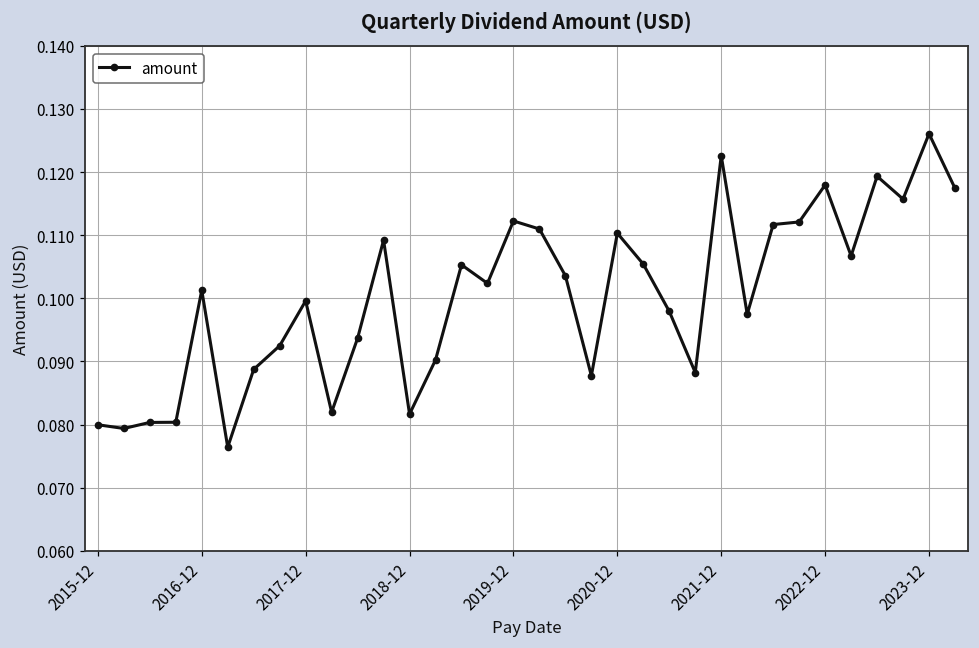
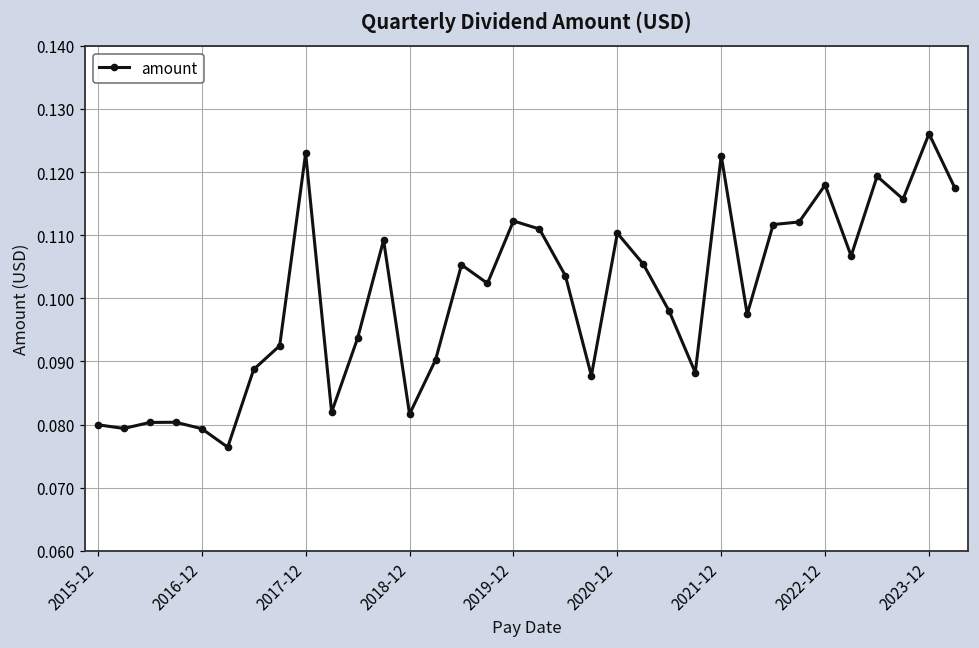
2016-12: 0.101 -> 0.079
2017-12: 0.100 -> 0.123
